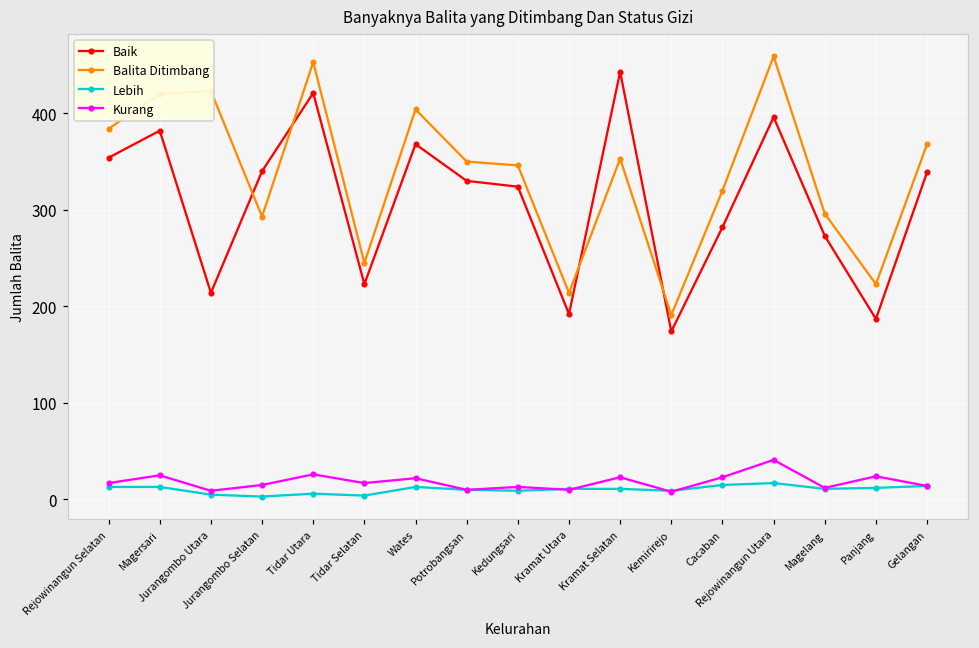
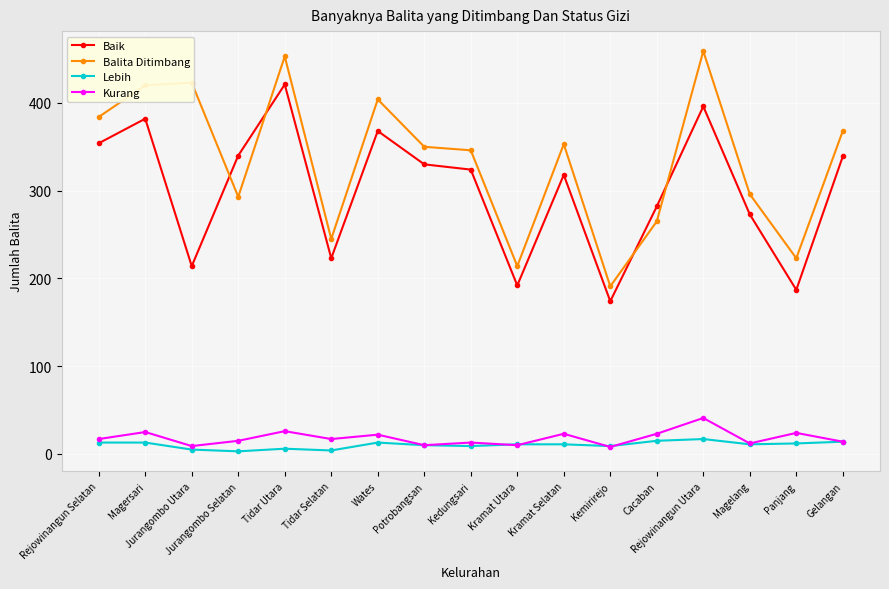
Baik, Kramat Selatan: 440 -> 320
Balita Ditimbang, Cacaban: 320 -> 270
